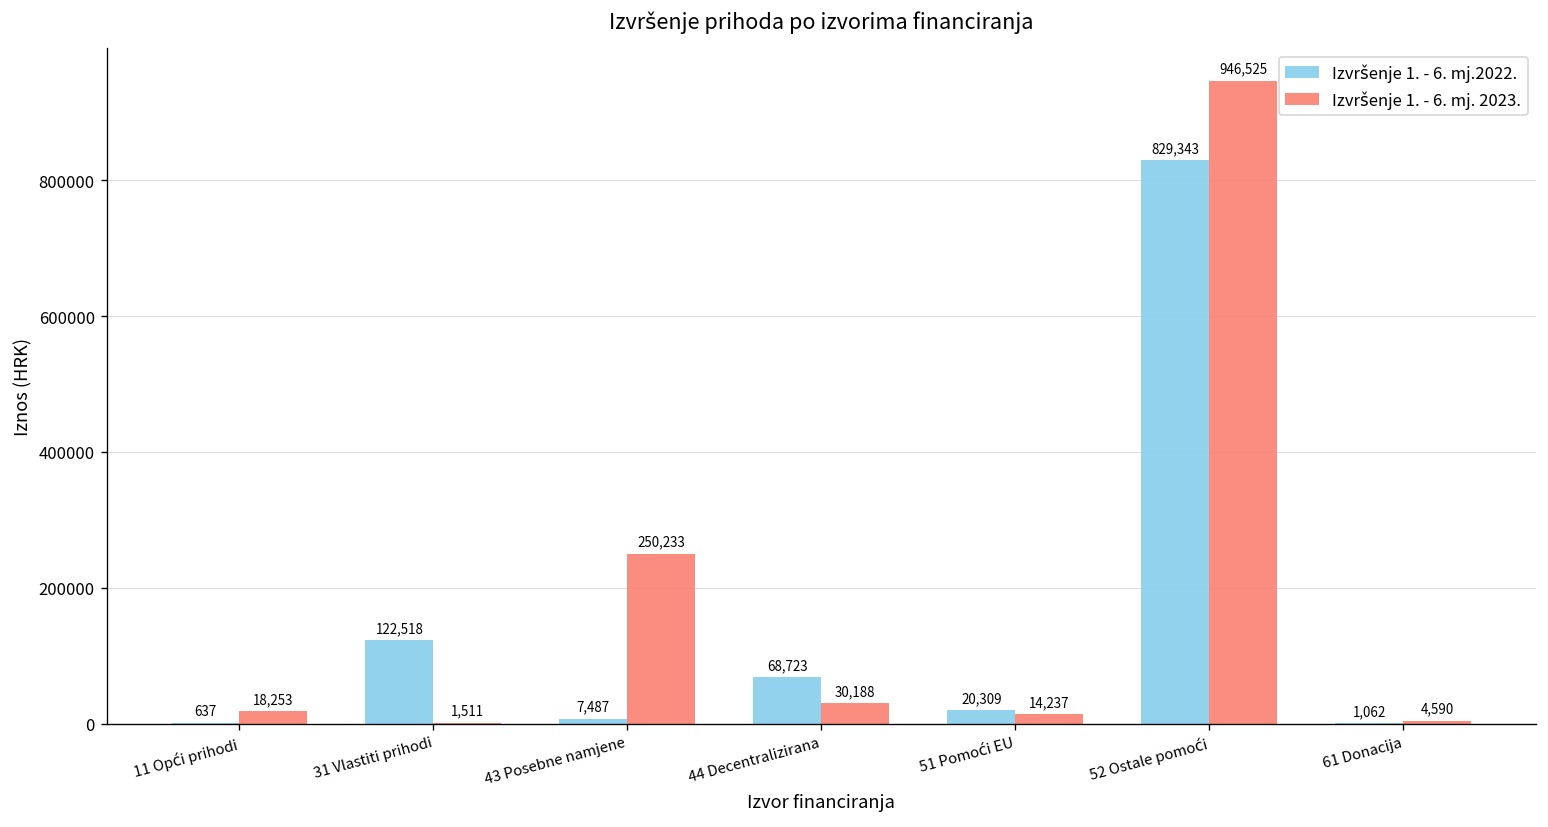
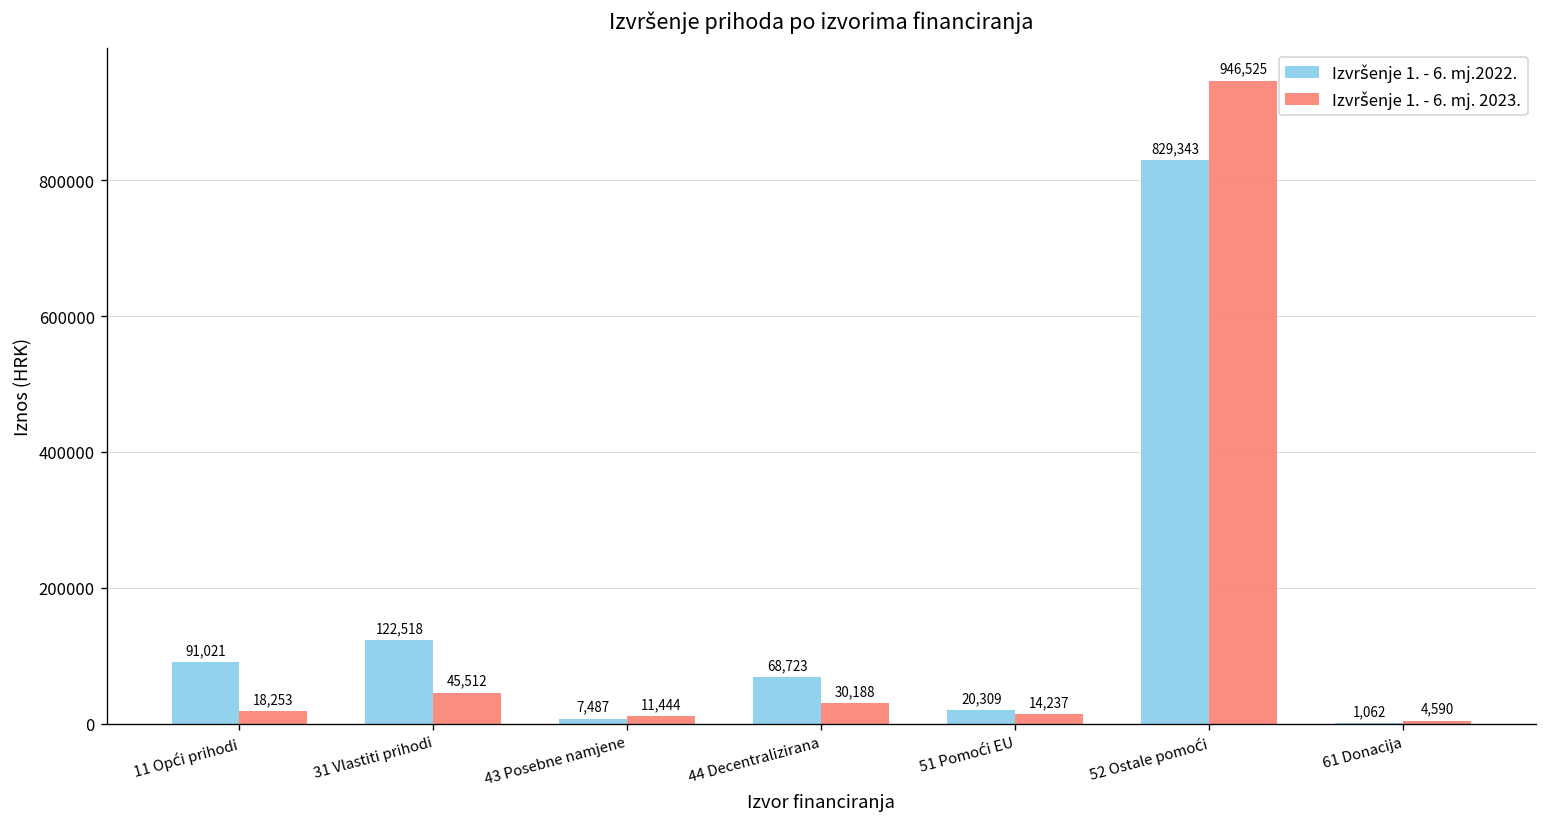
Izvršenje 1. - 6. mj.2022., 11 Opći prihodi: 637 -> 91,021
Izvršenje 1. - 6. mj. 2023., 31 Vlastiti prihodi: 1,511 -> 45,512
Izvršenje 1. - 6. mj. 2023., 43 Posebne namjene: 250,233 -> 11,444
